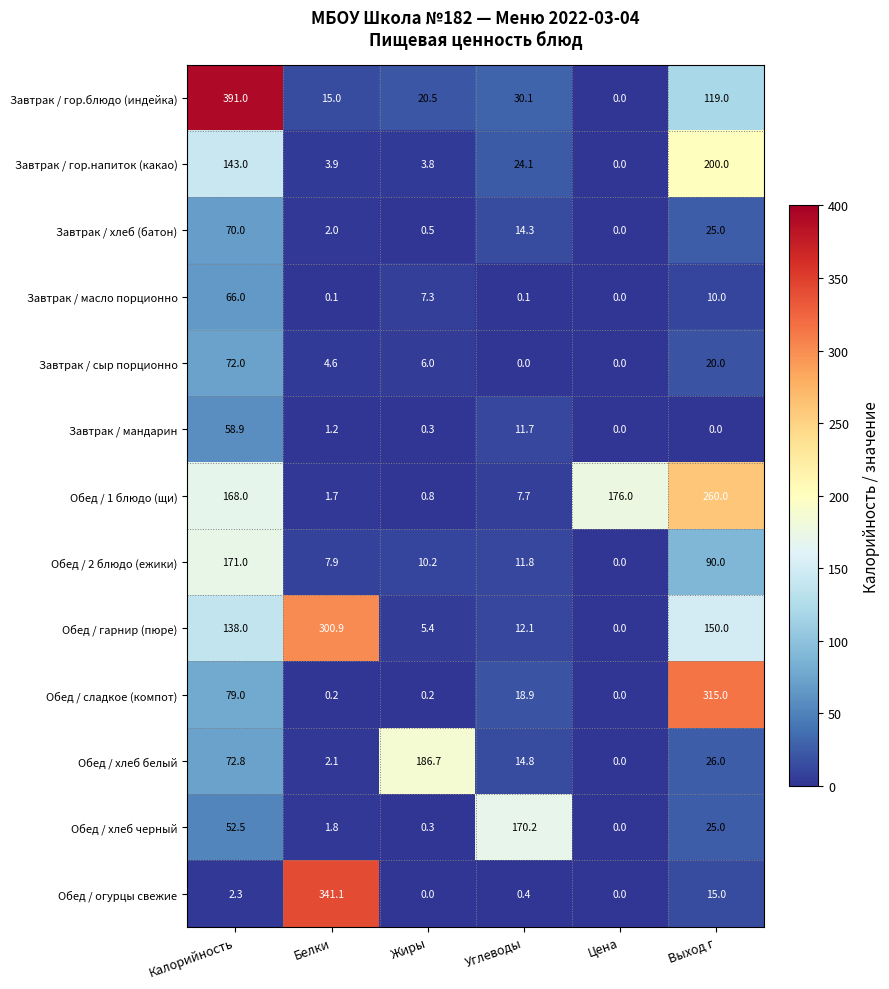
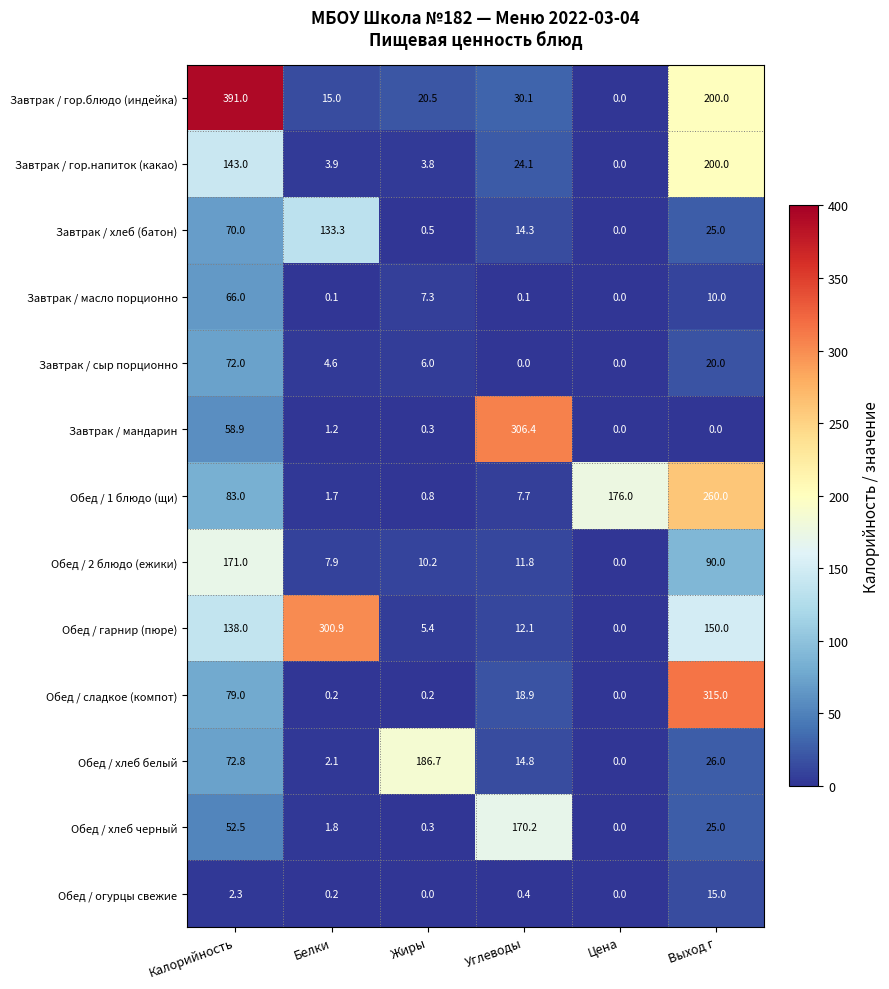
Завтрак / гор.блюдо (индейка), Выход г: 119.0 -> 200.0
Завтрак / хлеб (батон), Белки: 2.0 -> 133.3
Завтрак / мандарин, Углеводы: 11.7 -> 306.4
Обед / 1 блюдо (щи), Калорийность: 168.0 -> 83.0
Обед / огурцы свежие, Белки: 341.1 -> 0.2
